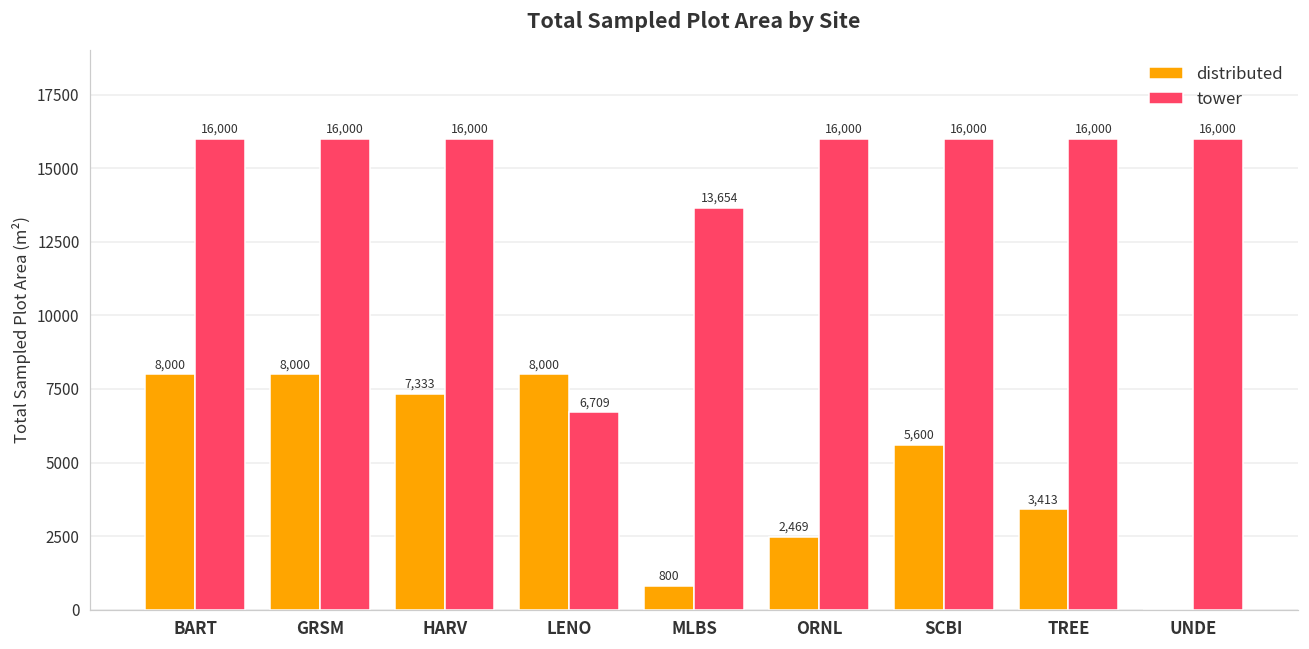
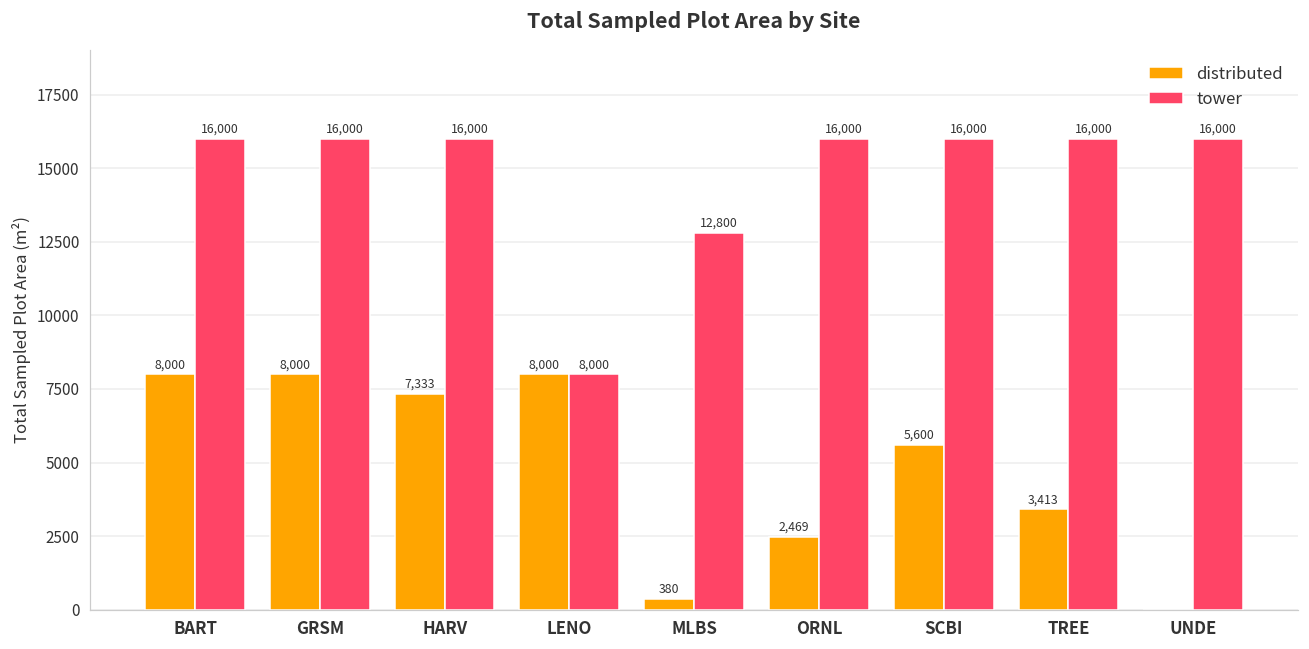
tower, LENO: 6,709 -> 8,000
distributed, MLBS: 800 -> 380
tower, MLBS: 13,654 -> 12,800
